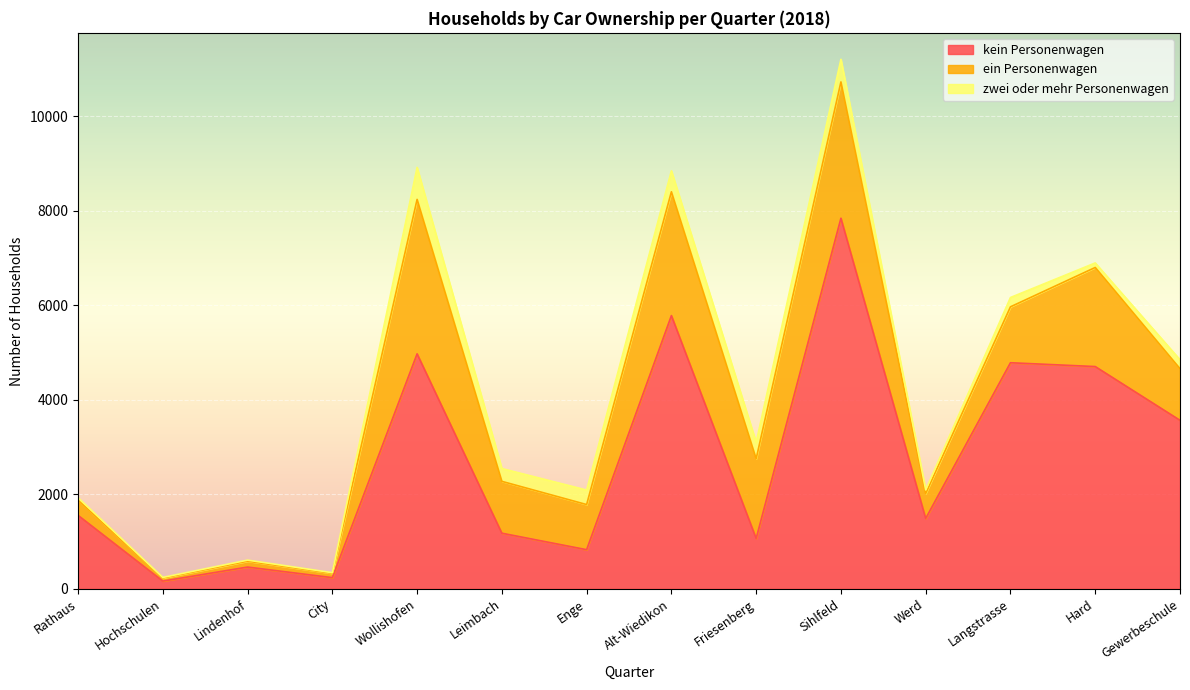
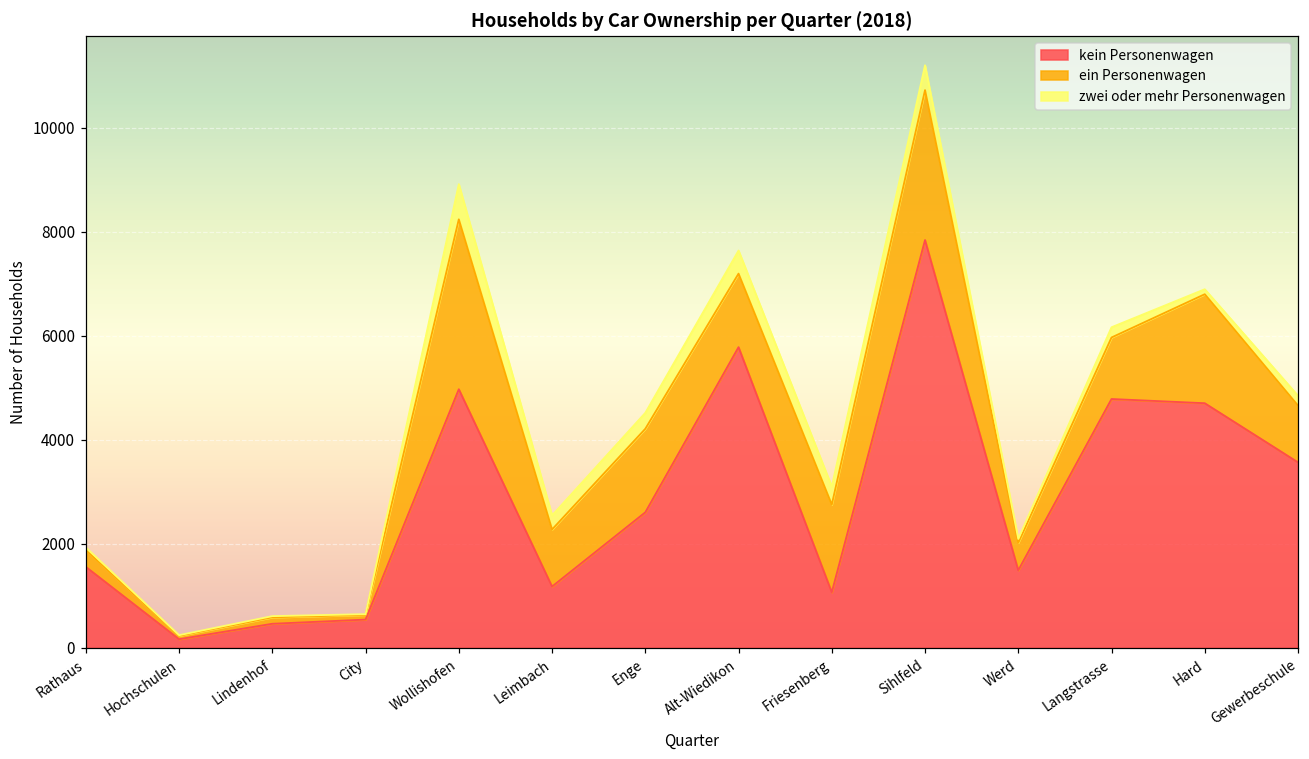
kein Personenwagen, City: 200 -> 500
kein Personenwagen, Enge: 800 -> 2600
ein Personenwagen, Enge: 1000 -> 1600
ein Personenwagen, Alt-Wiedikon: 2600 -> 1400
